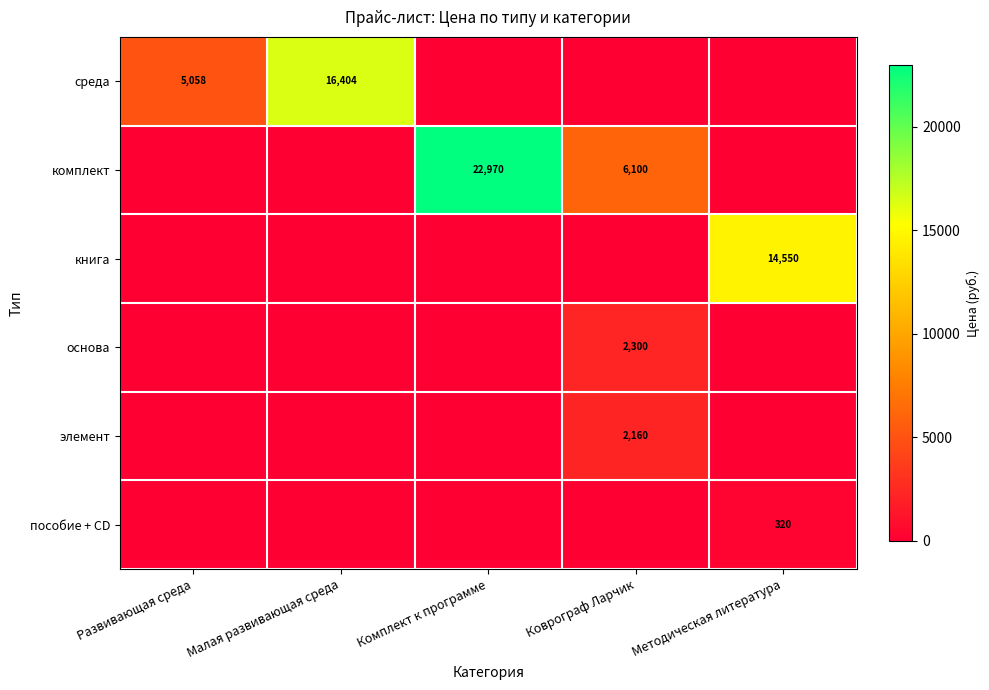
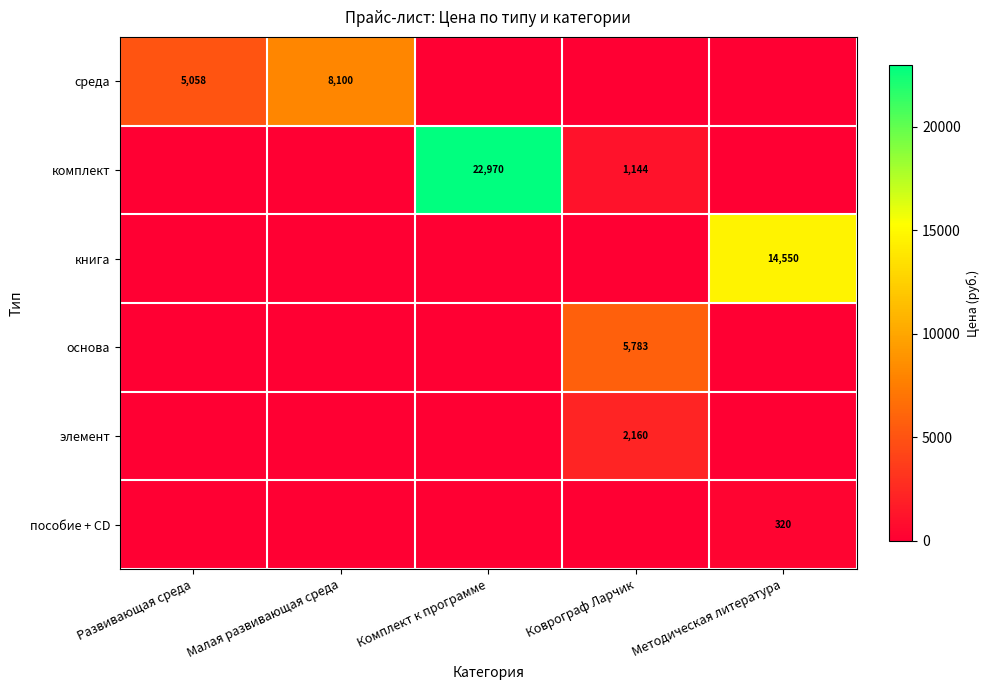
среда, Малая развивающая среда: 16,404 -> 8,100
комплект, Коврограф Ларчик: 6,100 -> 1,144
основа, Коврограф Ларчик: 2,300 -> 5,783
